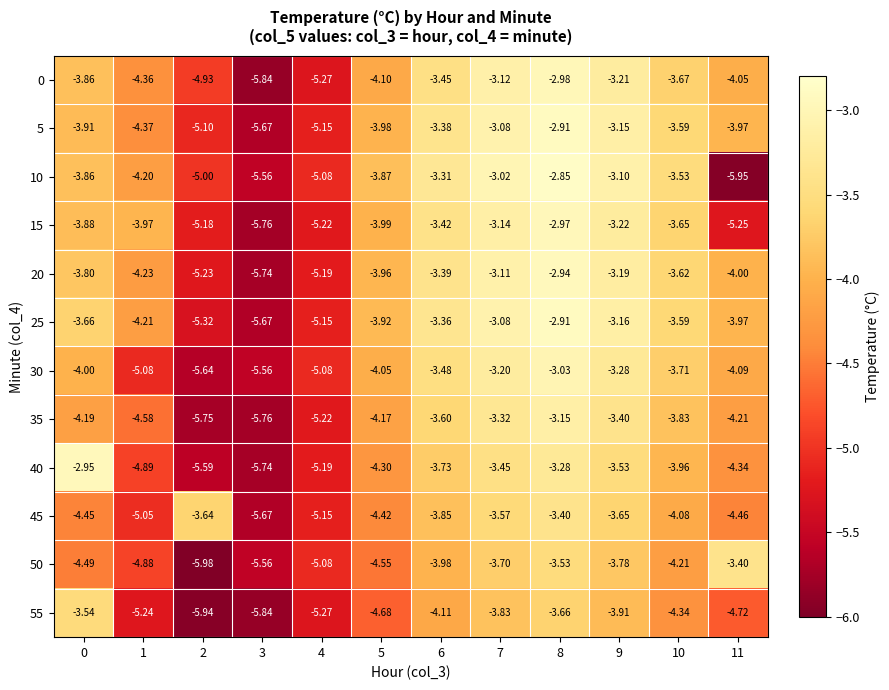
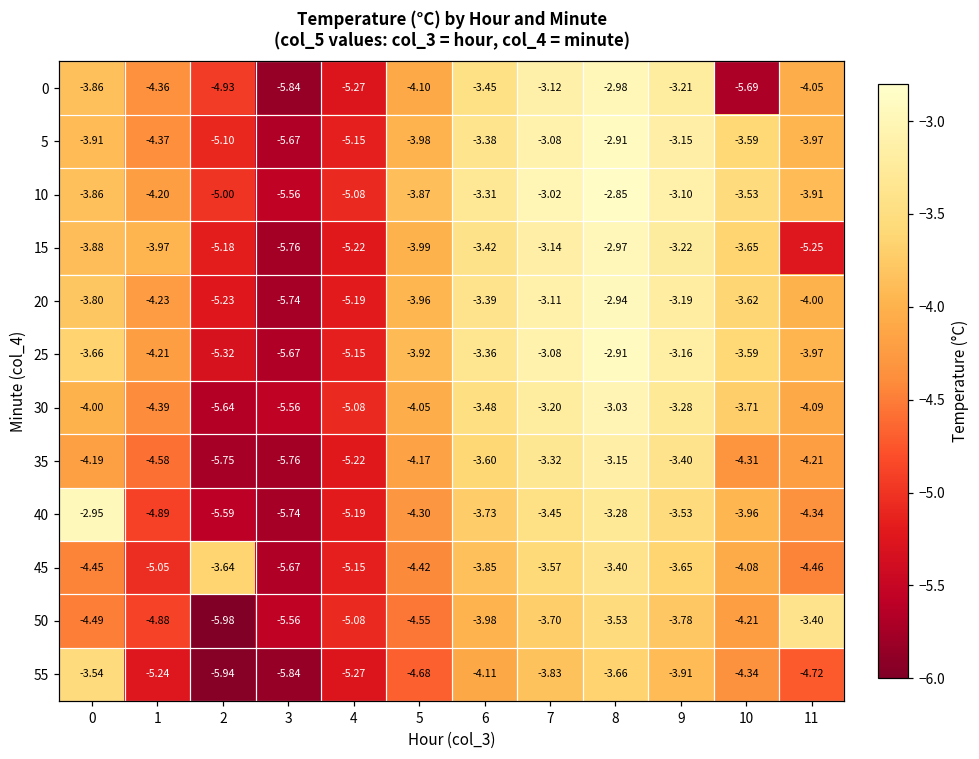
0, 10: -3.67 -> -5.69
10, 11: -5.95 -> -3.91
30, 1: -5.08 -> -4.39
35, 10: -3.83 -> -4.31
